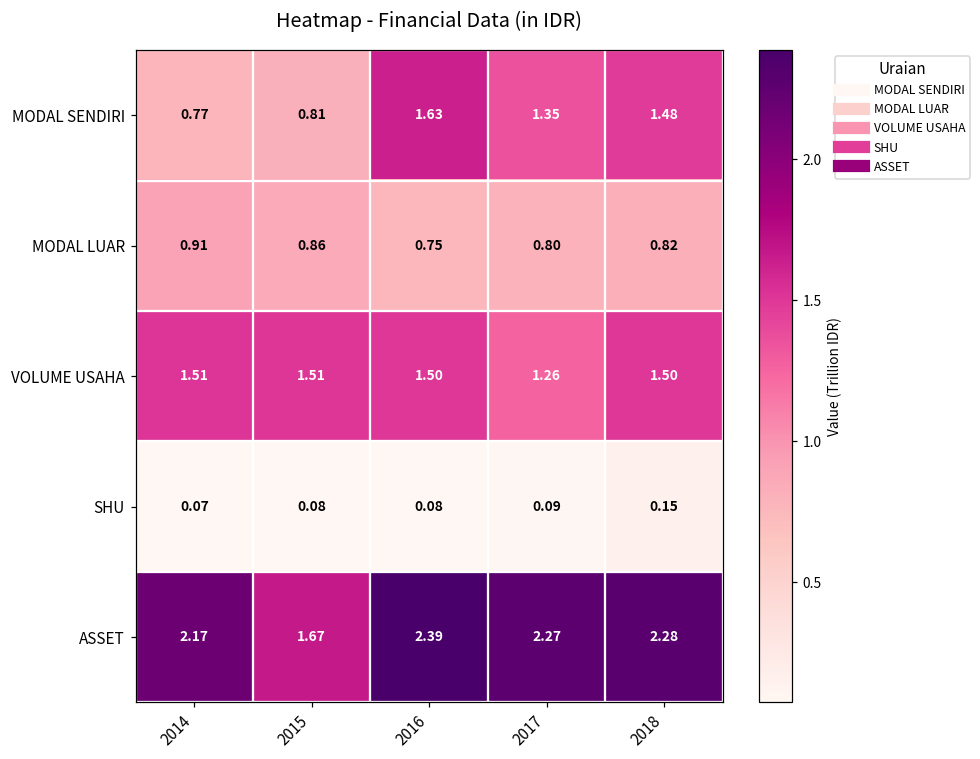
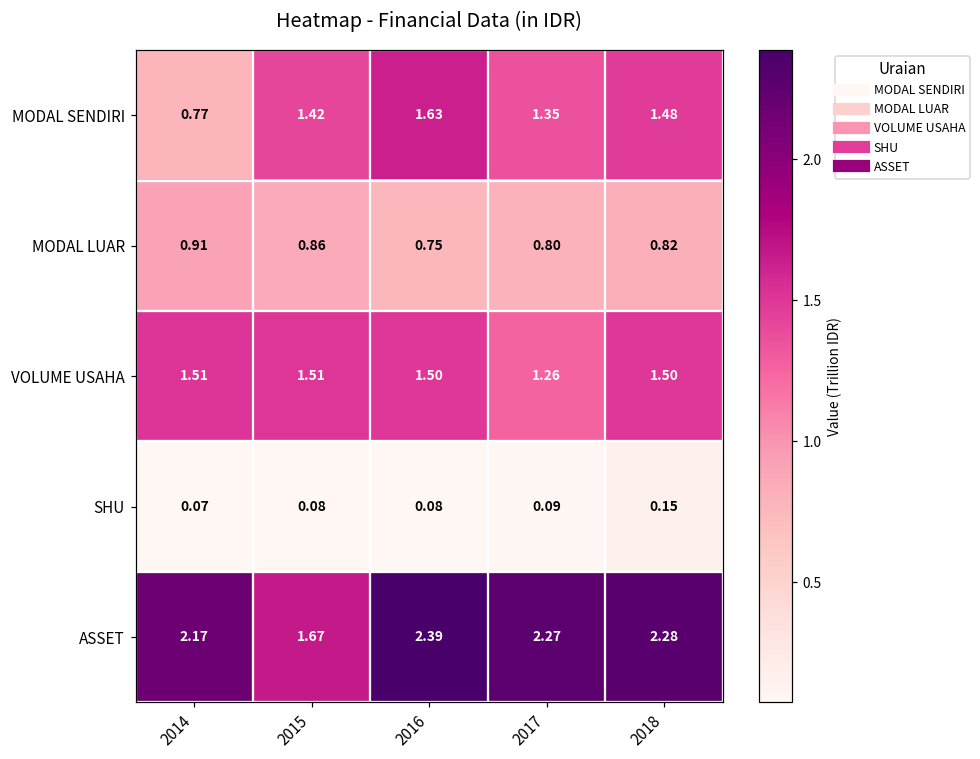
MODAL SENDIRI, 2015: 0.81 -> 1.42
